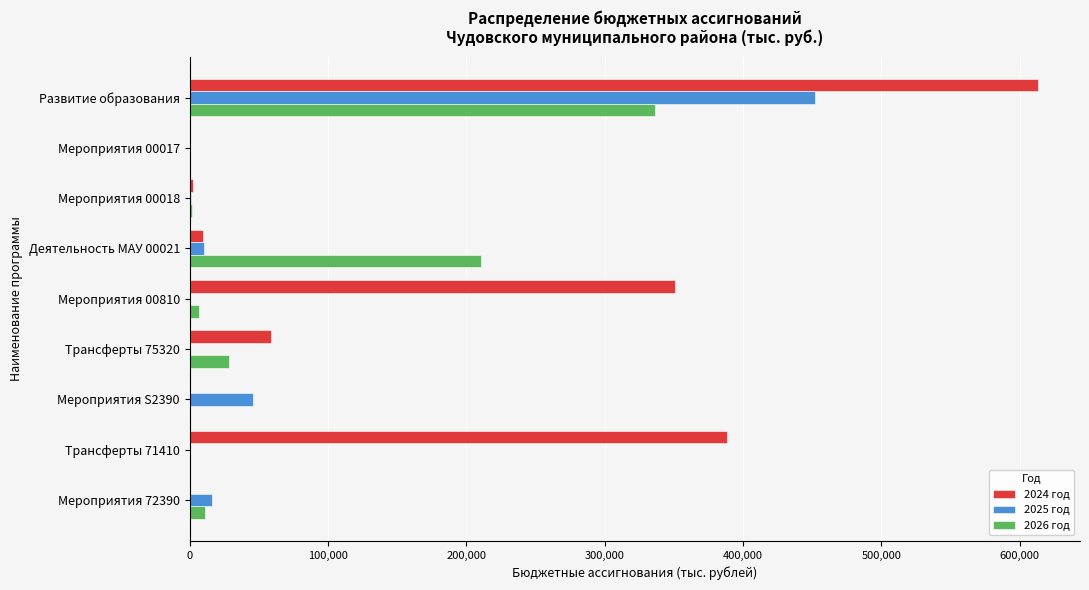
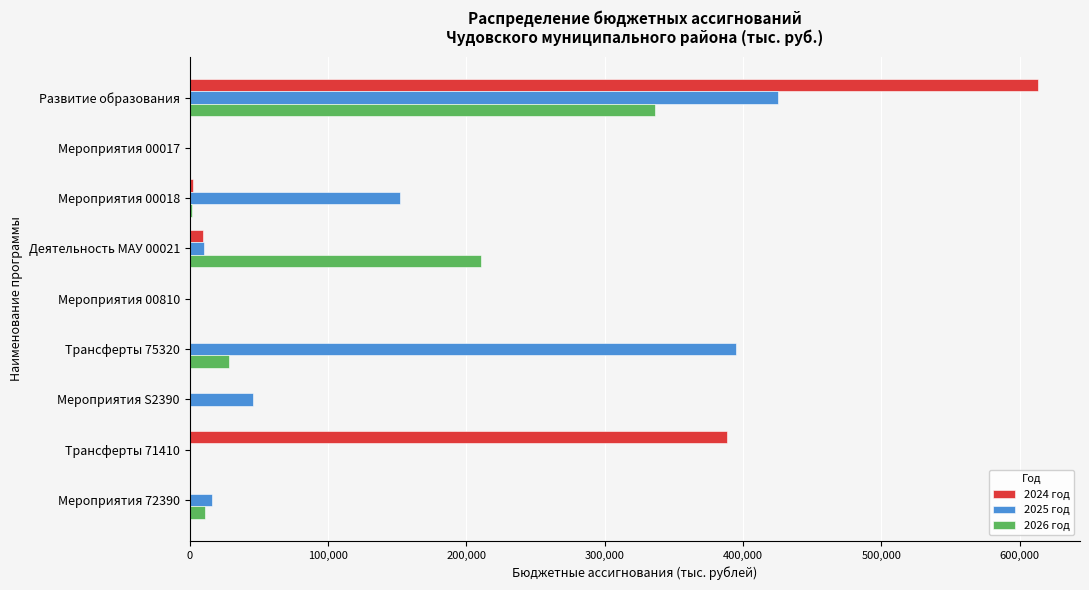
2025 год, Развитие образования: 452,000 -> 425,000
2025 год, Мероприятия 00018: 1,000 -> 152,000
2024 год, Мероприятия 00810: 351,000 -> 0
2026 год, Мероприятия 00810: 6,000 -> 0
2024 год, Трансферты 75320: 58,000 -> 0
2025 год, Трансферты 75320: 0 -> 395,000
